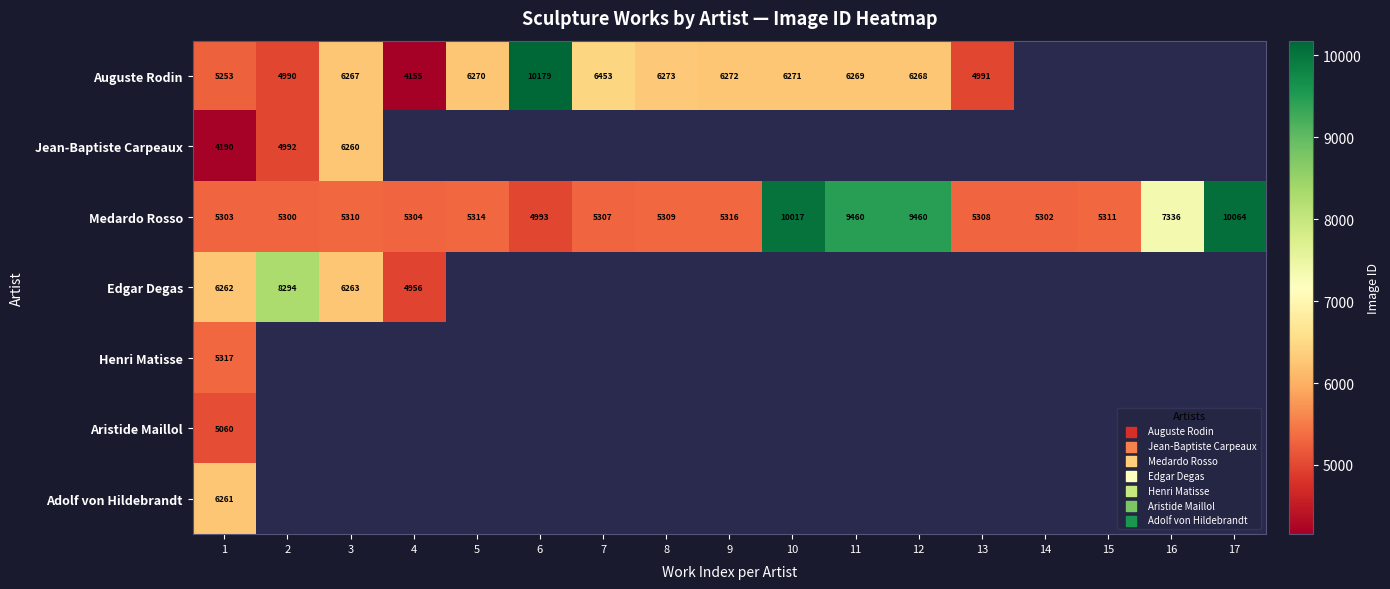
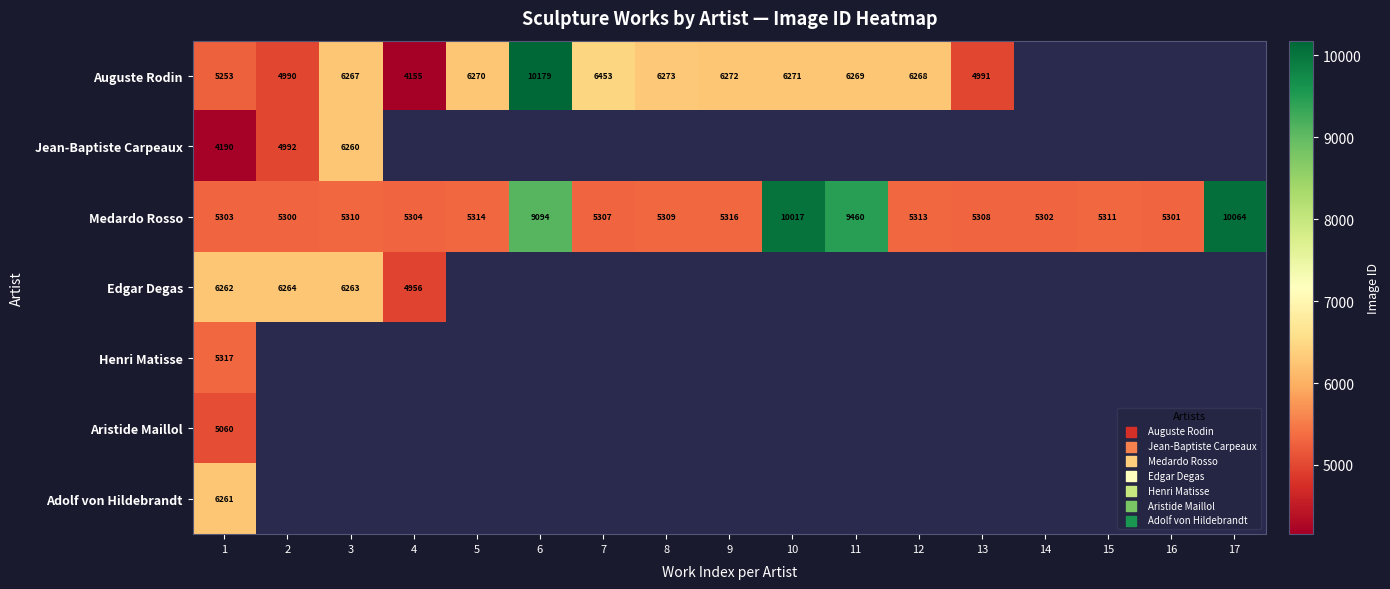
Medardo Rosso, 6: 4993 -> 9094
Medardo Rosso, 12: 9460 -> 5313
Medardo Rosso, 16: 7336 -> 5301
Edgar Degas, 2: 8294 -> 6264
